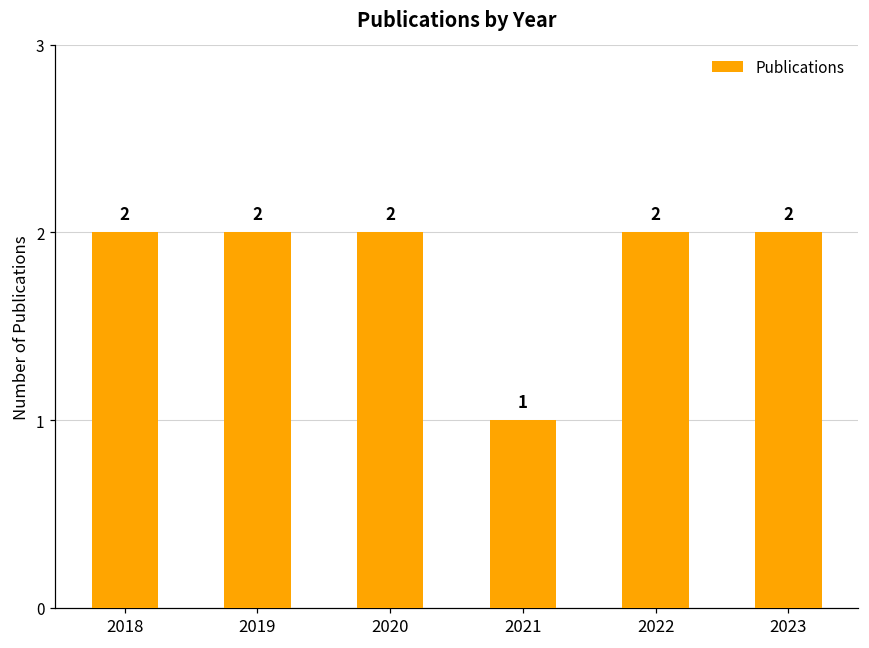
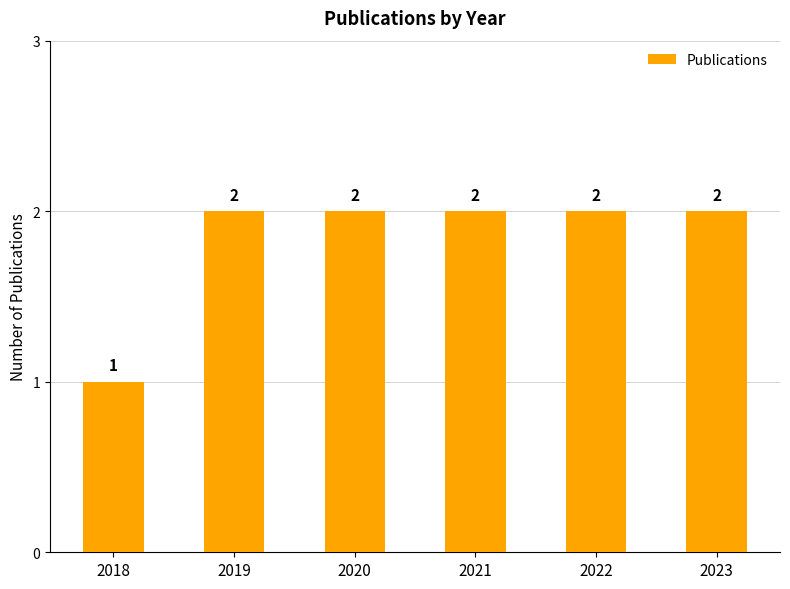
2018: 2 -> 1
2021: 1 -> 2
